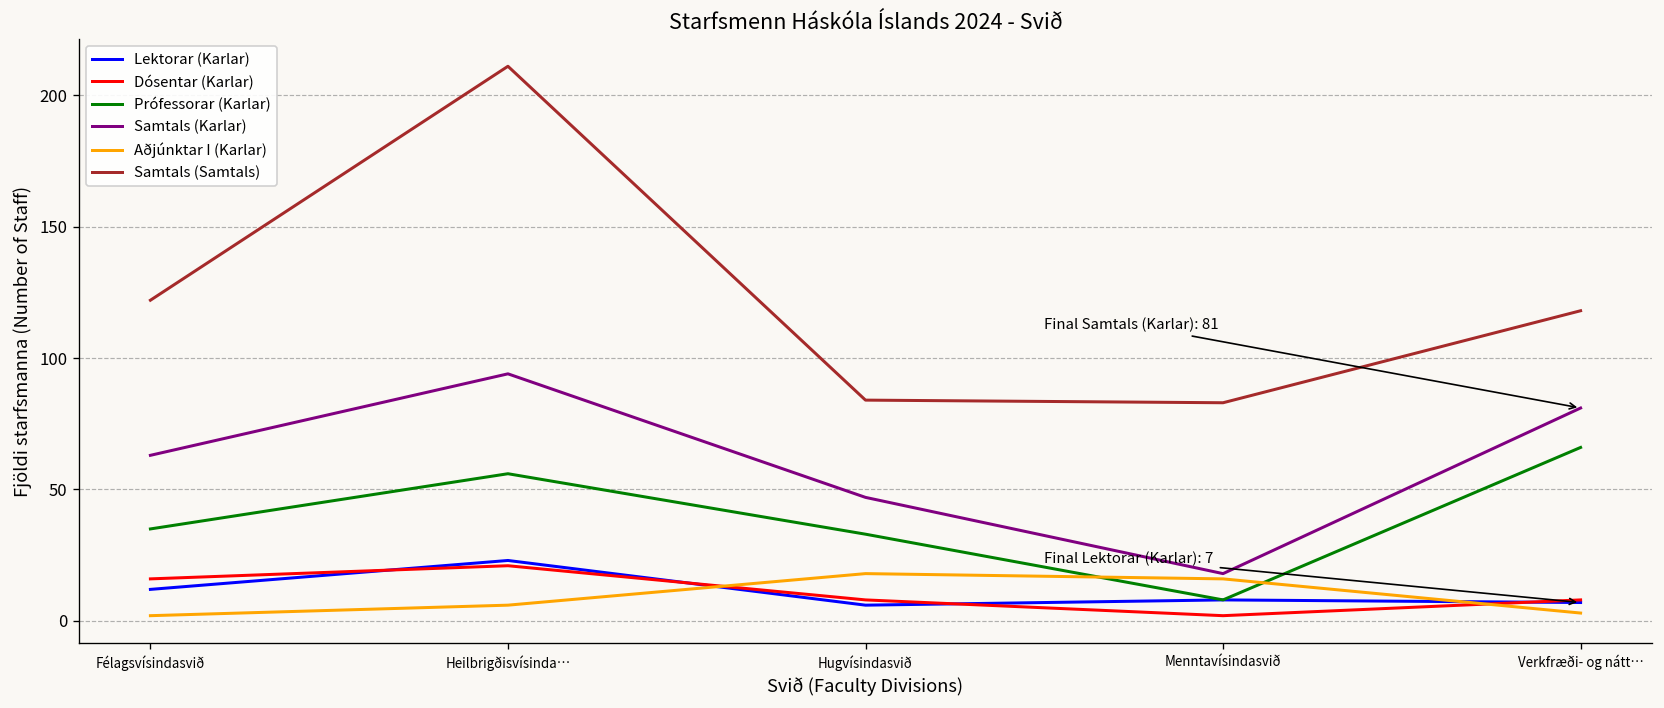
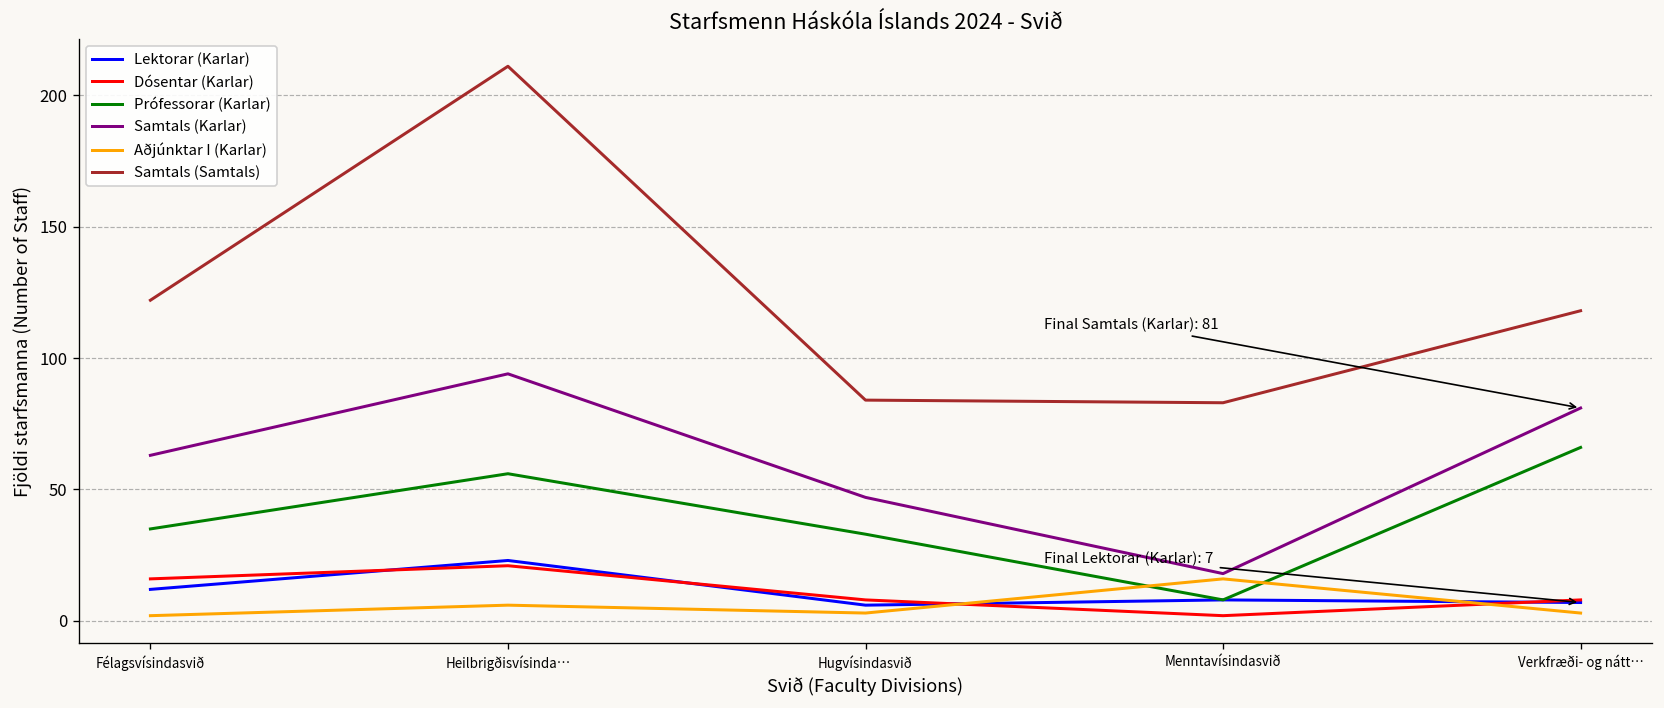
Aðjúnktar I (Karlar), Hugvísindasvið: 18 -> 3
